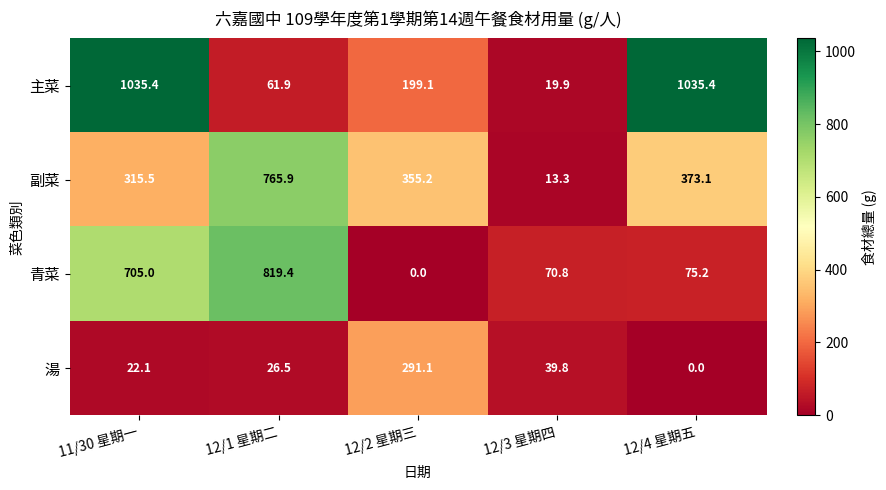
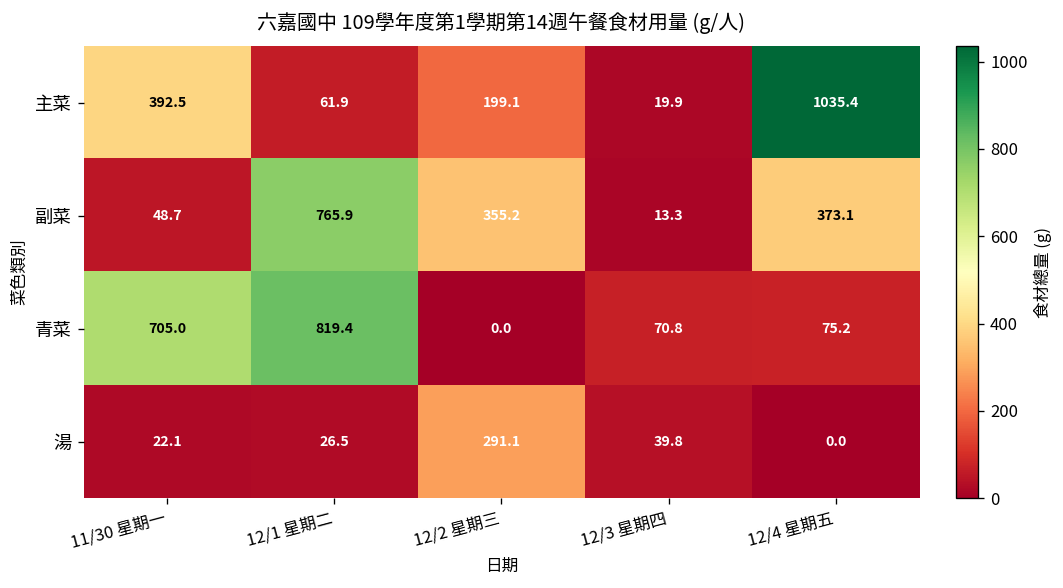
主菜, 11/30 星期一: 1035.4 -> 392.5
副菜, 11/30 星期一: 315.5 -> 48.7
